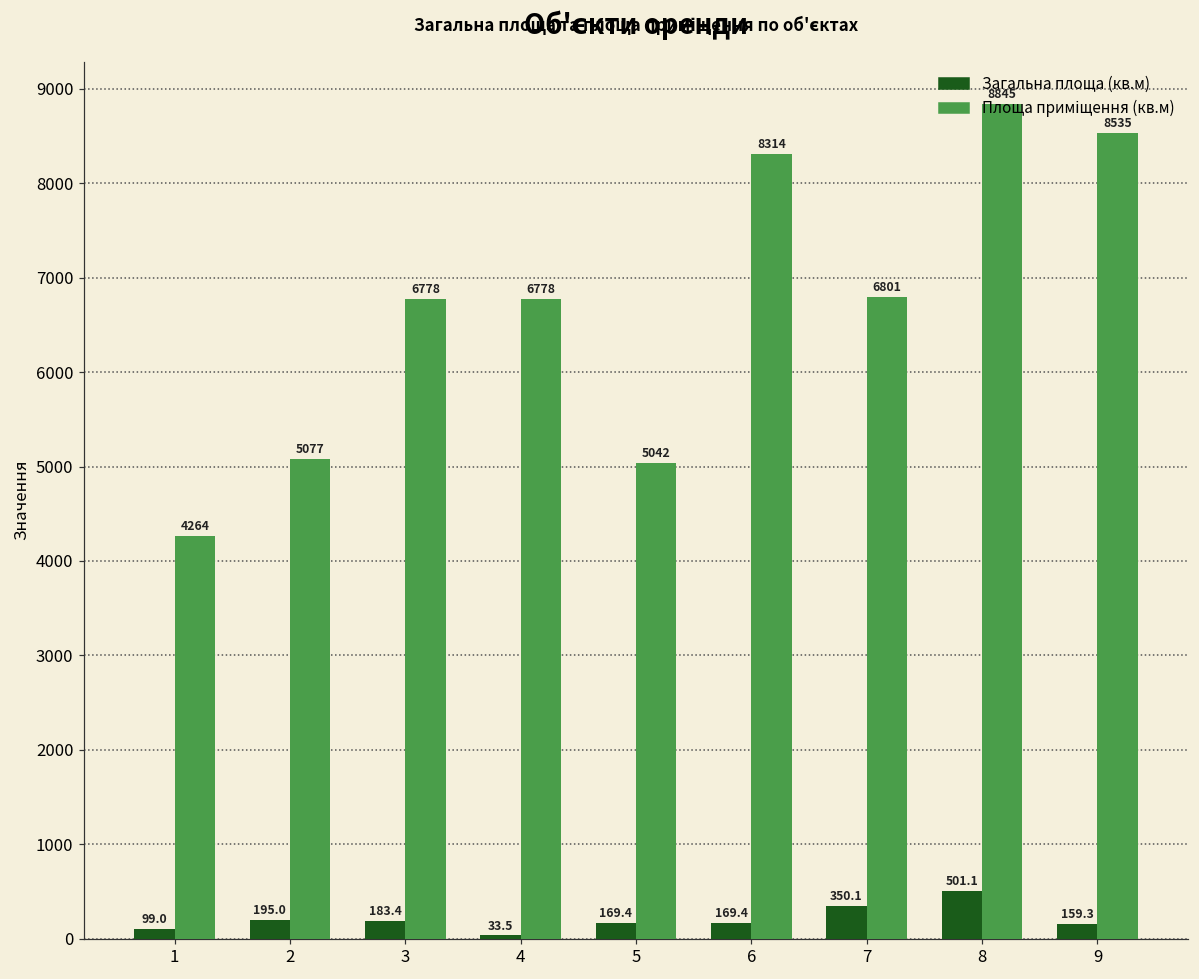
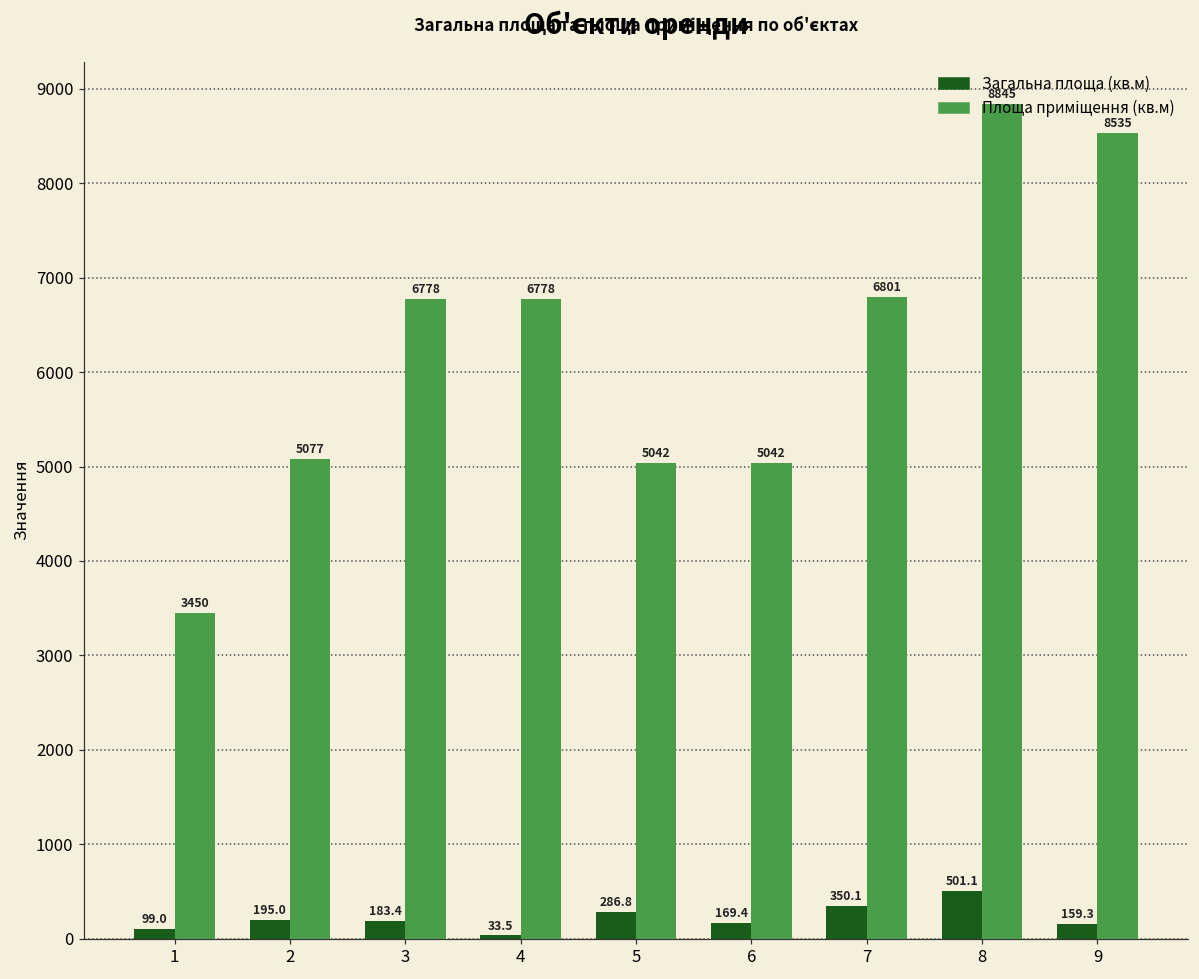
Площа приміщення (кв.м), 1: 4264 -> 3450
Загальна площа (кв.м), 5: 169.4 -> 286.8
Площа приміщення (кв.м), 6: 8314 -> 5042
